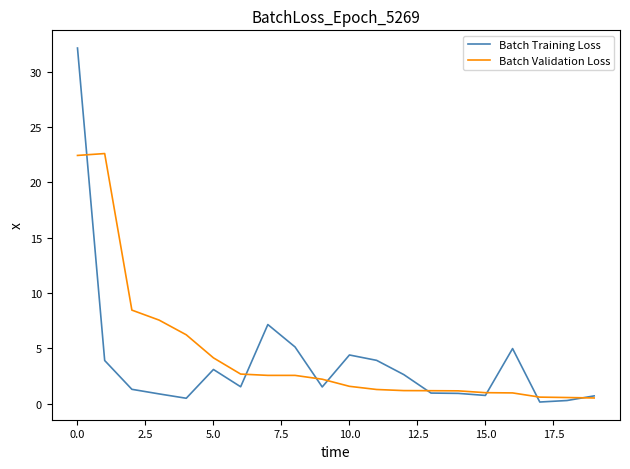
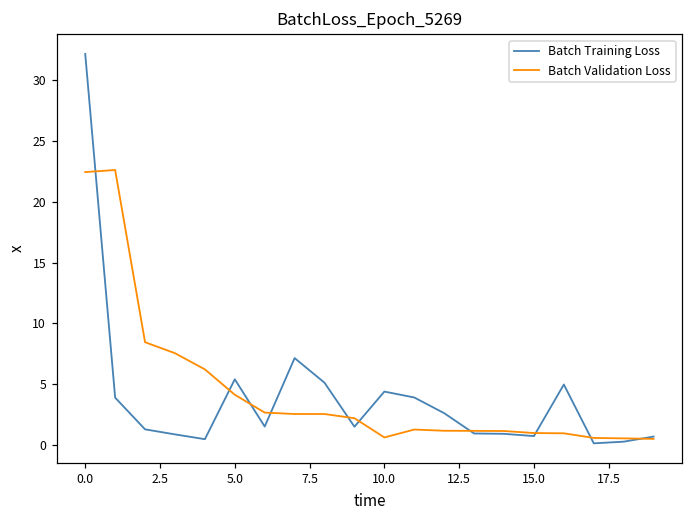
Batch Training Loss, 5.0: 3.1 -> 5.4
Batch Validation Loss, 10.0: 1.6 -> 0.6
